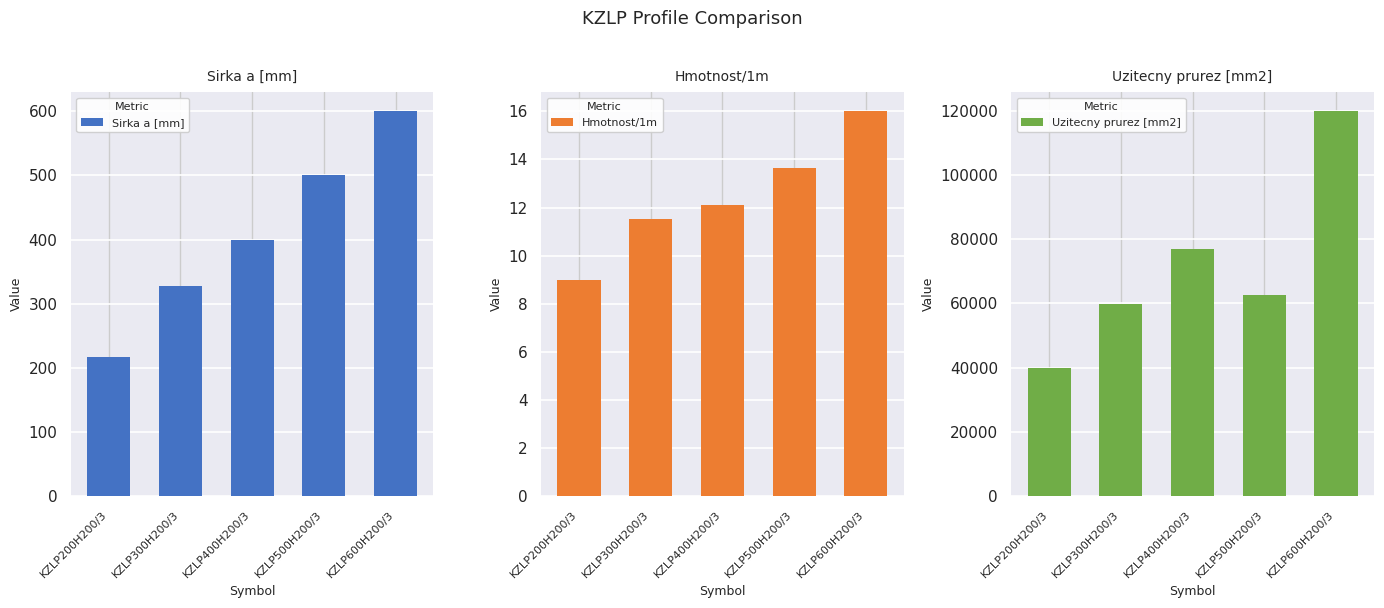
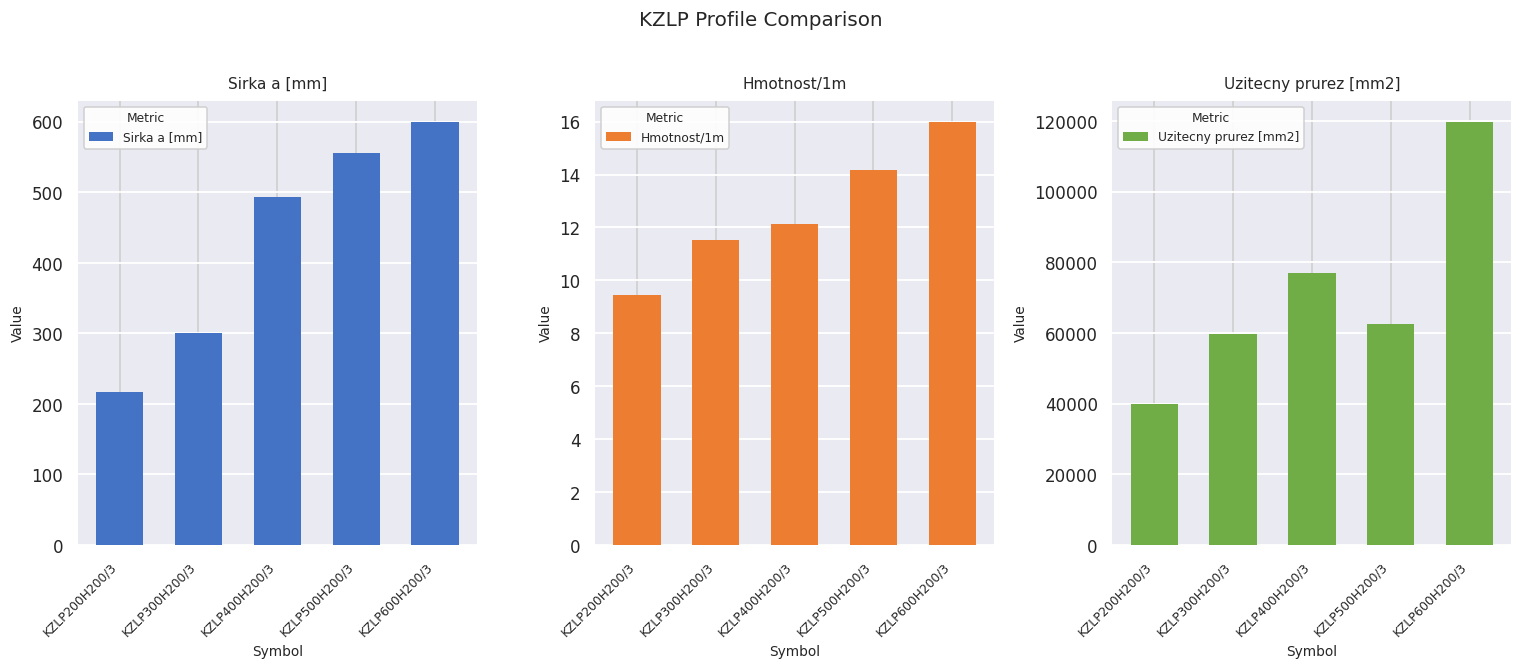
Sirka a [mm], KZLP300H200/3: 330 -> 300
Sirka a [mm], KZLP400H200/3: 400 -> 490
Sirka a [mm], KZLP500H200/3: 500 -> 560
Hmotnost/1m, KZLP200H200/3: 9.0 -> 9.5
Hmotnost/1m, KZLP500H200/3: 13.6 -> 14.2
